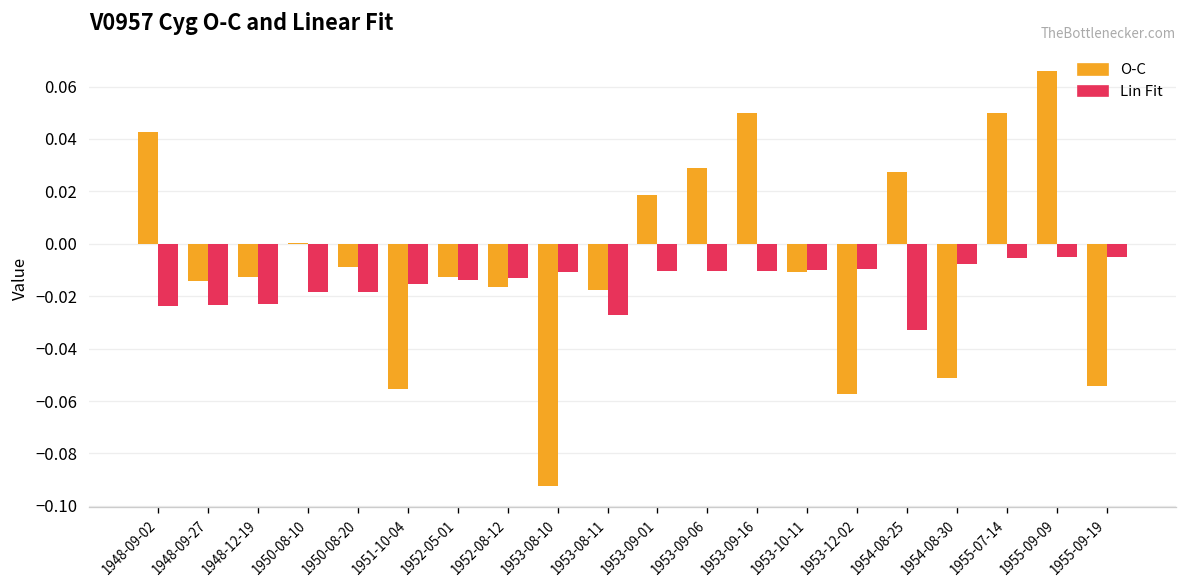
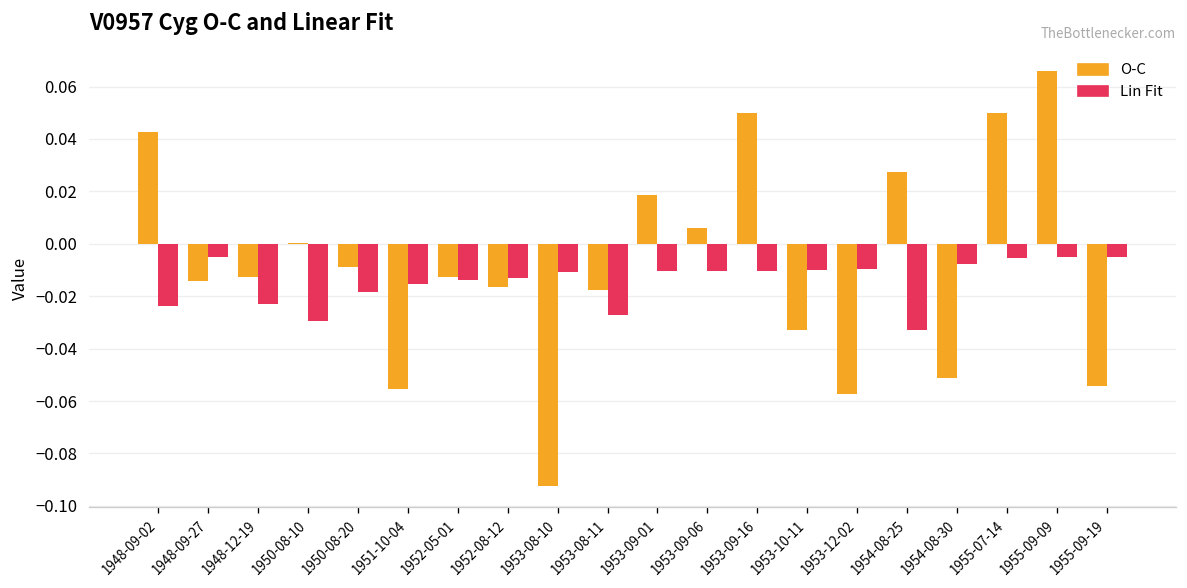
Lin Fit, 1948-09-27: -0.023 -> -0.005
Lin Fit, 1950-08-10: -0.019 -> -0.030
O-C, 1953-09-06: 0.029 -> 0.006
O-C, 1953-10-11: -0.011 -> -0.033
